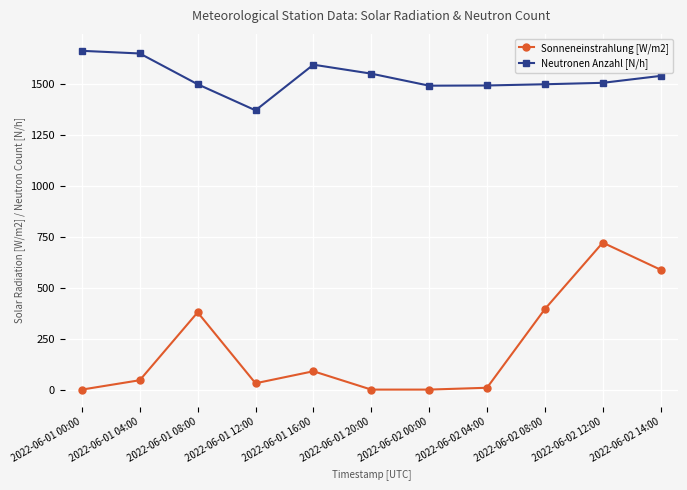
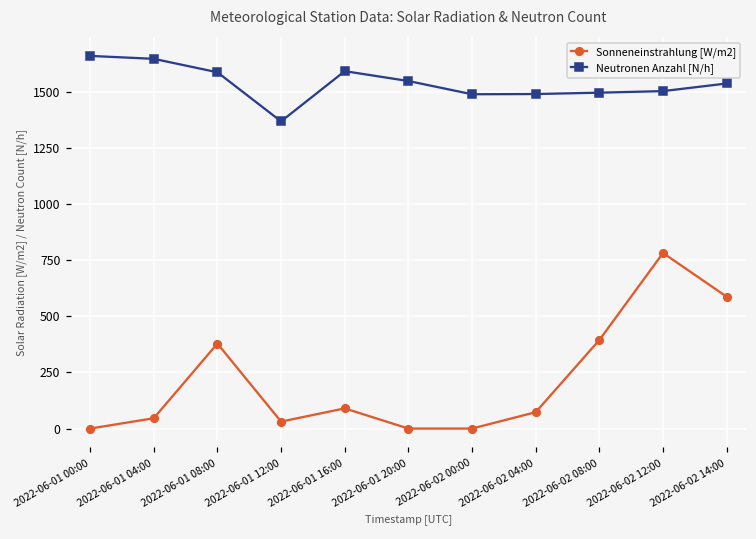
Neutronen Anzahl [N/h], 2022-06-01 08:00: 1500 -> 1590
Sonneneinstrahlung [W/m2], 2022-06-02 04:00: 10 -> 70
Sonneneinstrahlung [W/m2], 2022-06-02 12:00: 720 -> 780
